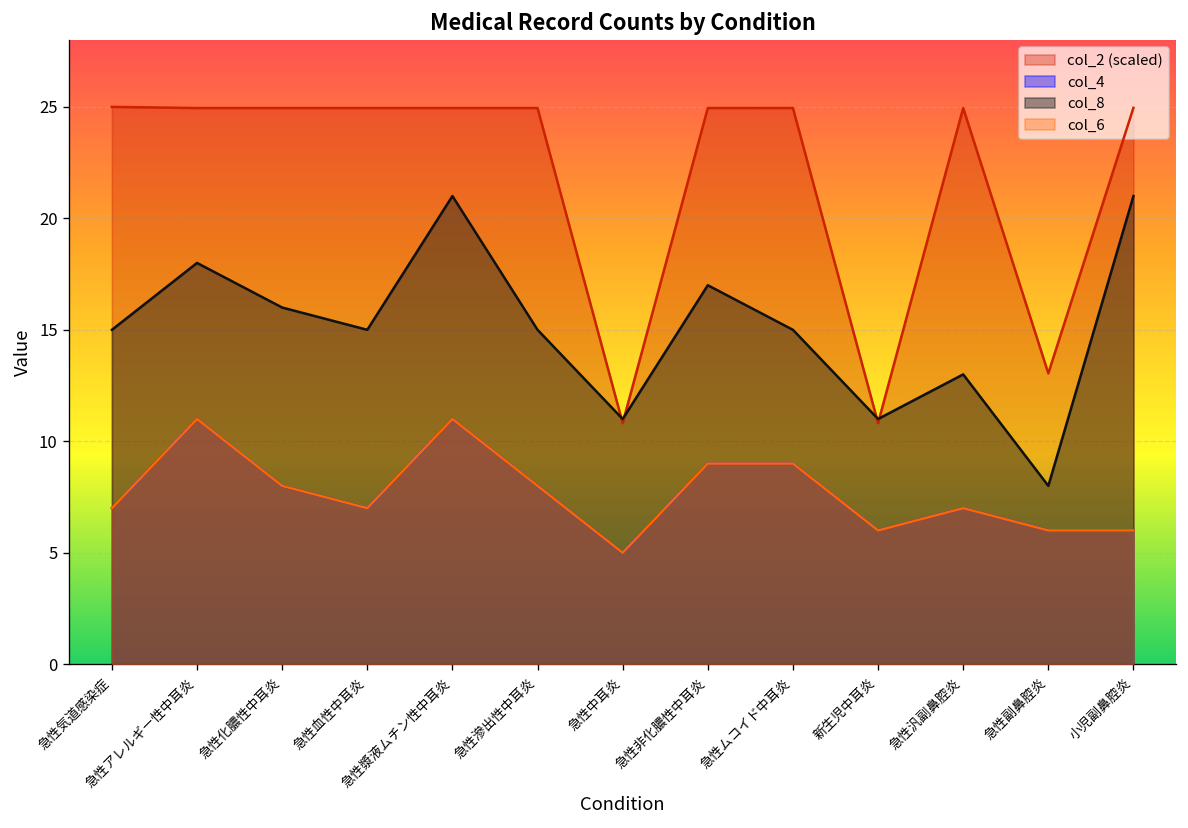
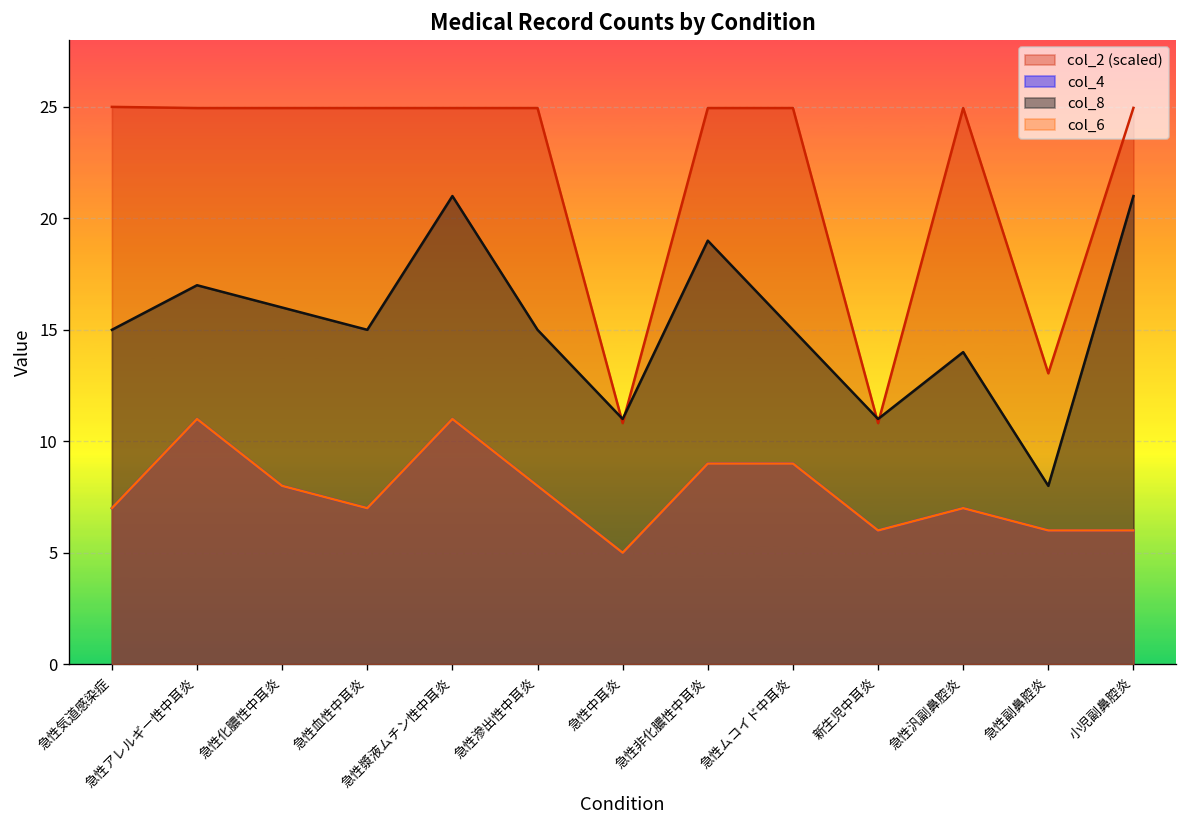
col_8, 急性アレルギー性中耳炎: 18 -> 17
col_8, 急性非化膿性中耳炎: 17 -> 19
col_8, 急性汎副鼻腔炎: 13 -> 14
